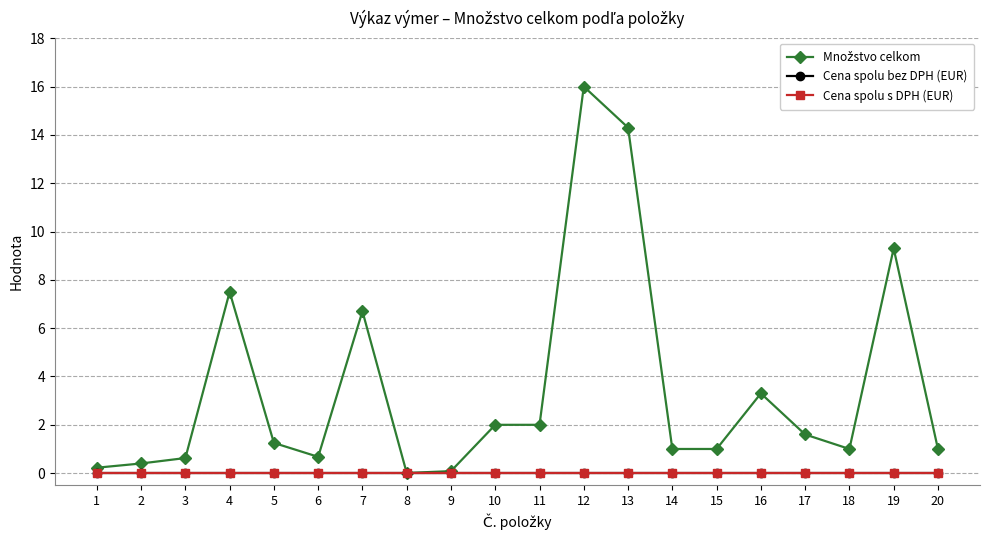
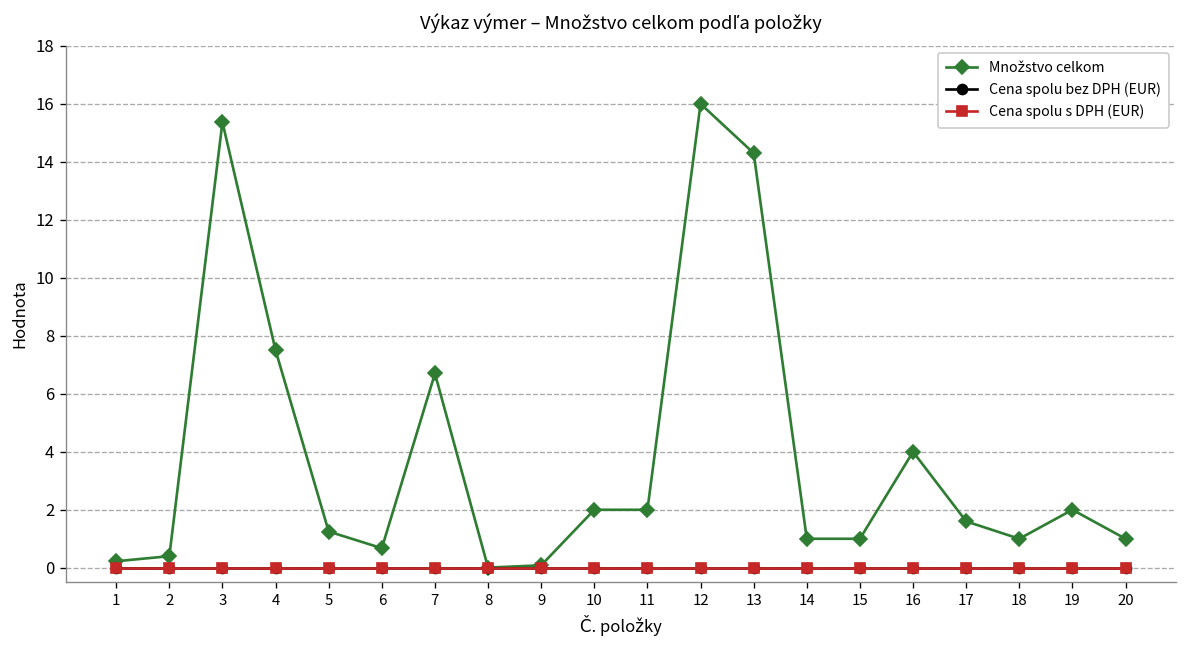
Množstvo celkom, 3: 0.6 -> 15.4
Množstvo celkom, 16: 3.3 -> 4.0
Množstvo celkom, 19: 9.3 -> 2.0
